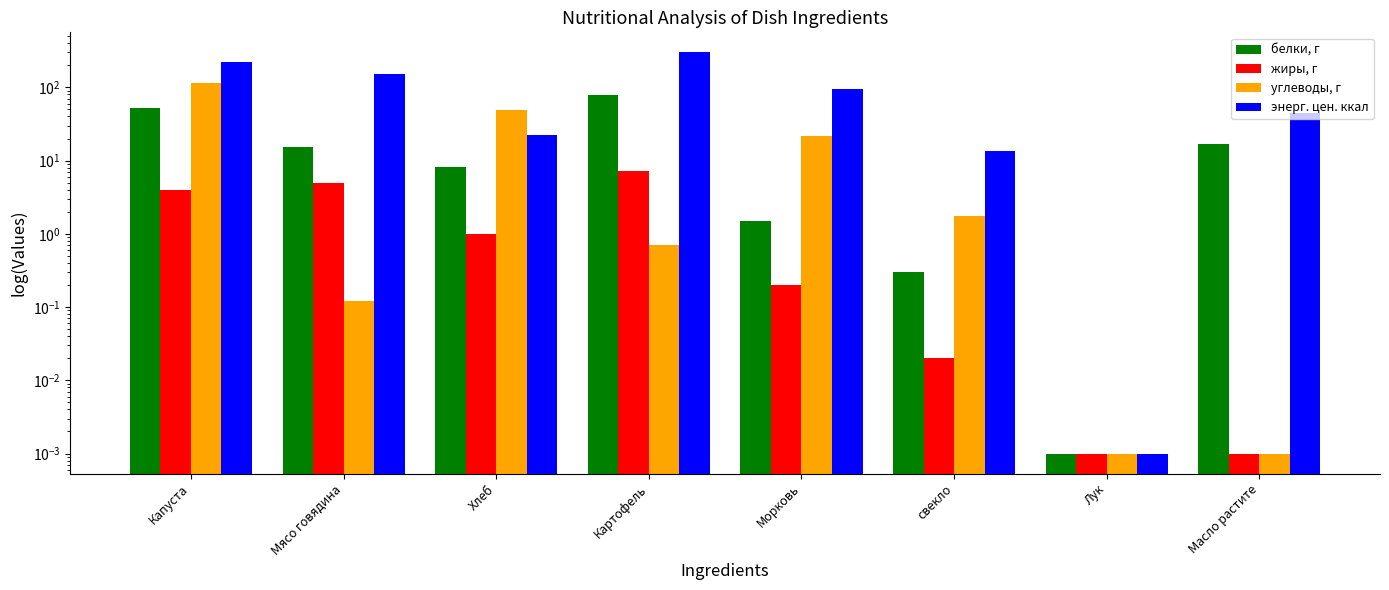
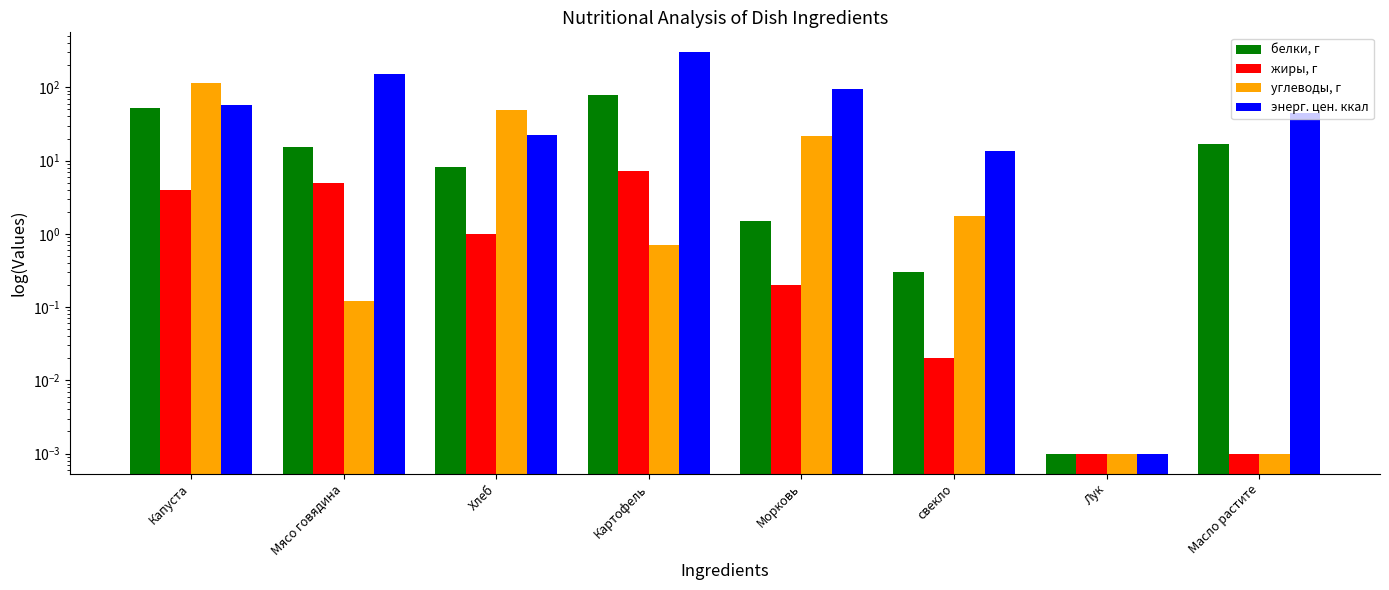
энерг. цен. ккал, Капуста: 220 -> 60
